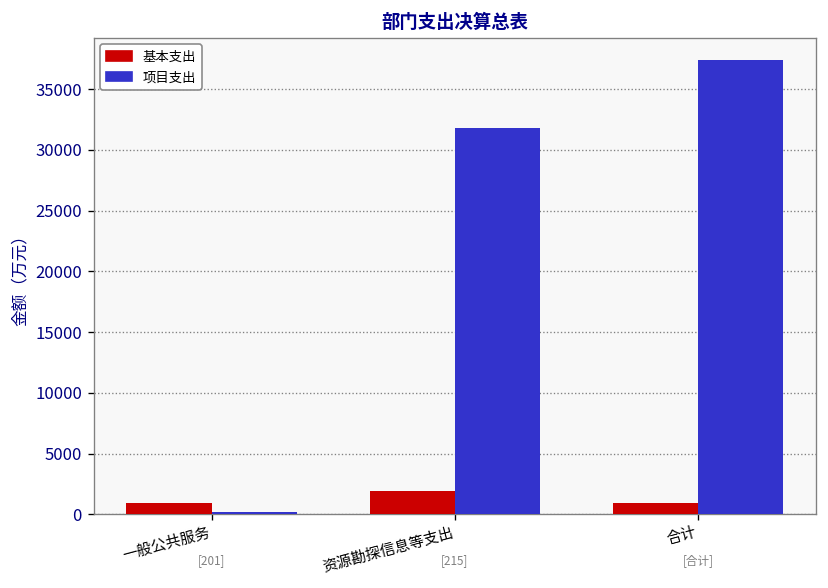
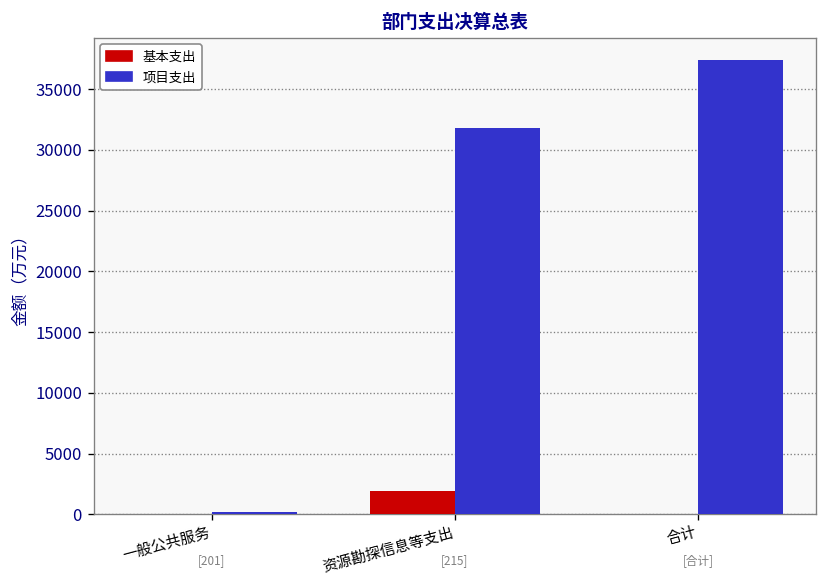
基本支出, 一般公共服务: 900 -> 0
基本支出, 合计: 900 -> 0
